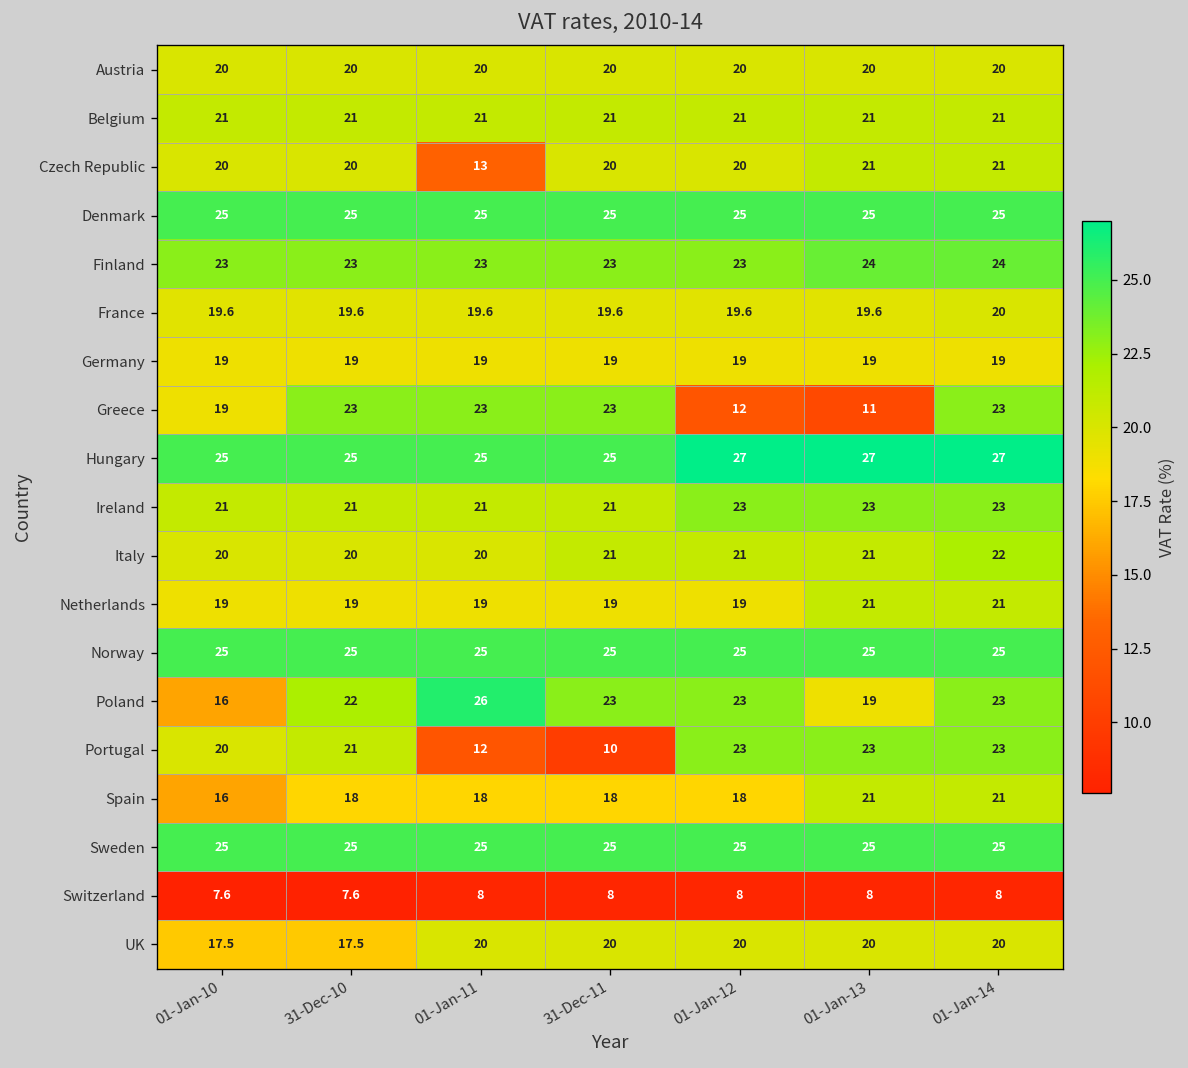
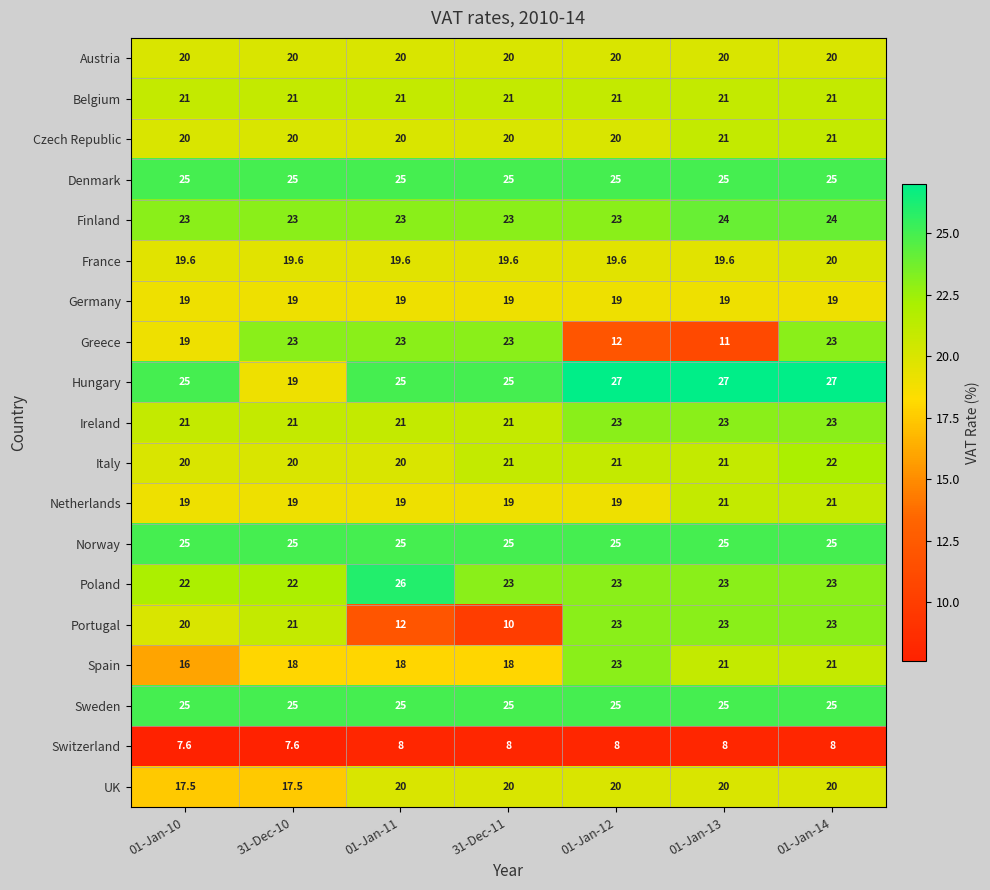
Czech Republic, 01-Jan-11: 13 -> 20
Hungary, 31-Dec-10: 25 -> 19
Poland, 01-Jan-10: 16 -> 22
Poland, 01-Jan-13: 19 -> 23
Spain, 01-Jan-12: 18 -> 23
